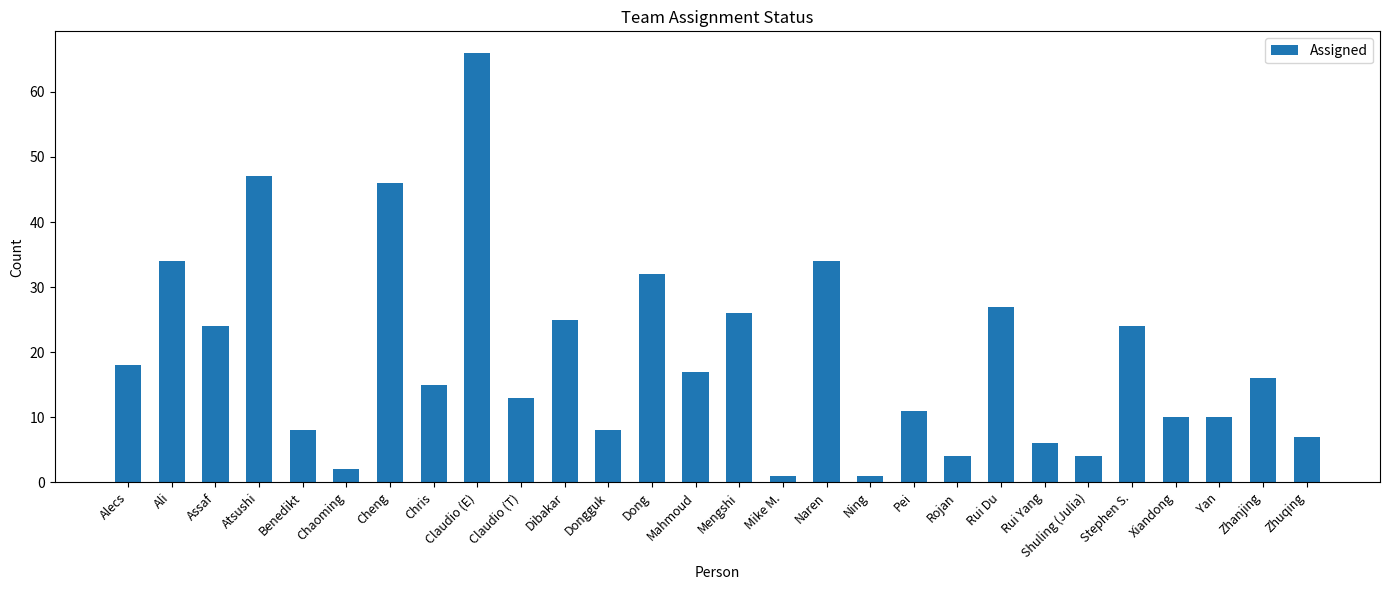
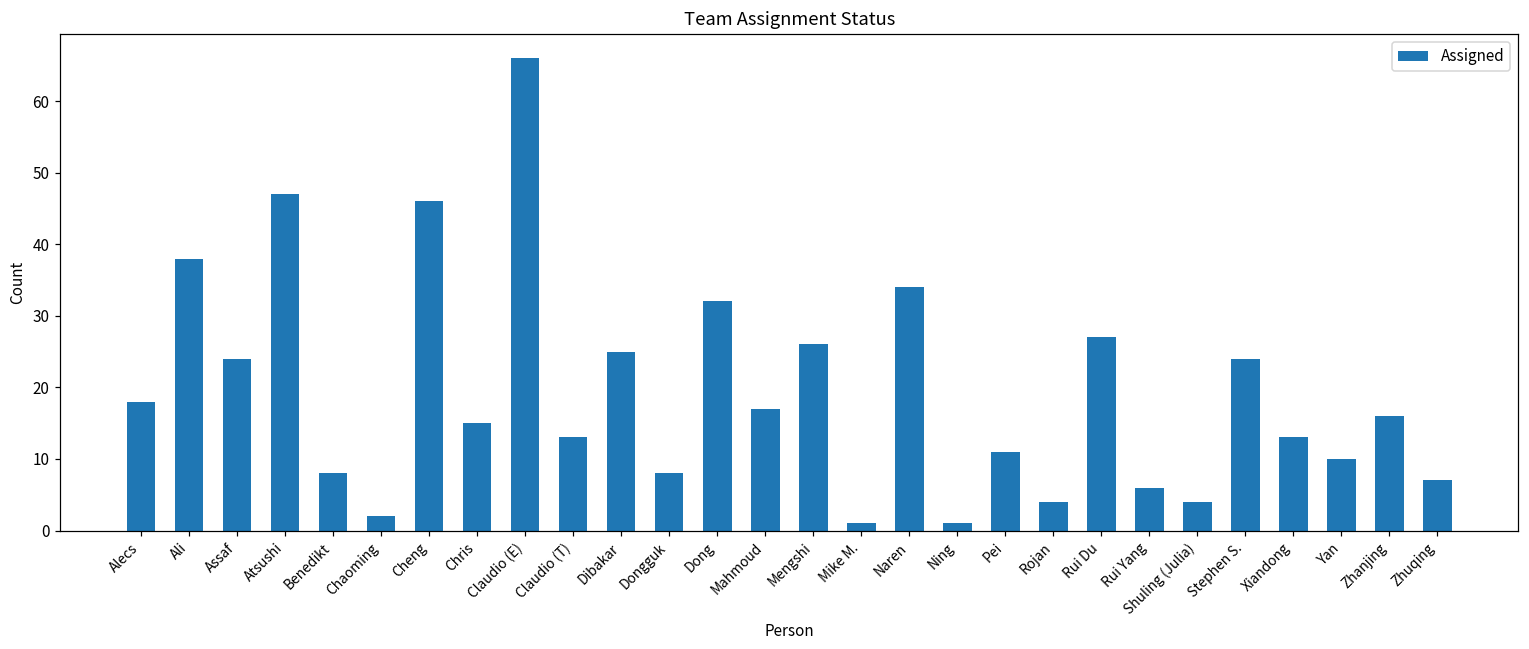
Ali: 34 -> 38
Xiandong: 10 -> 13
